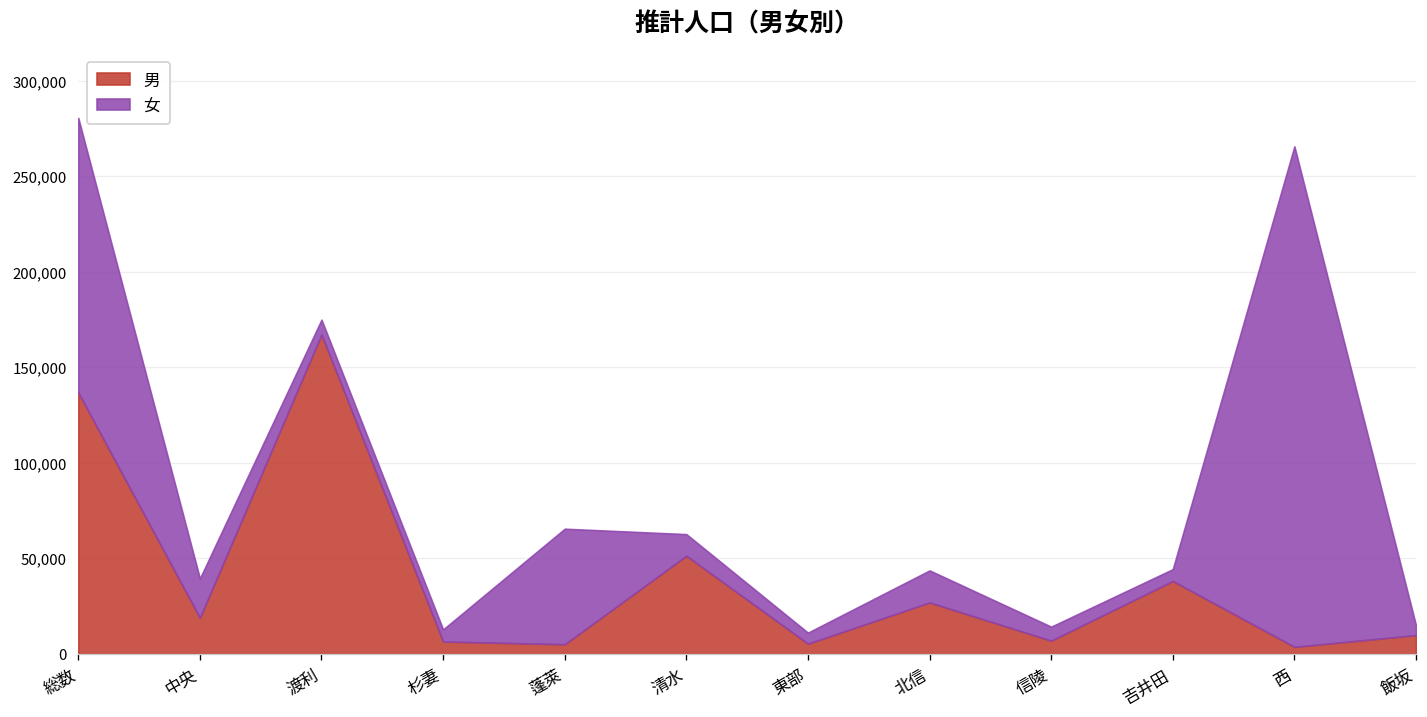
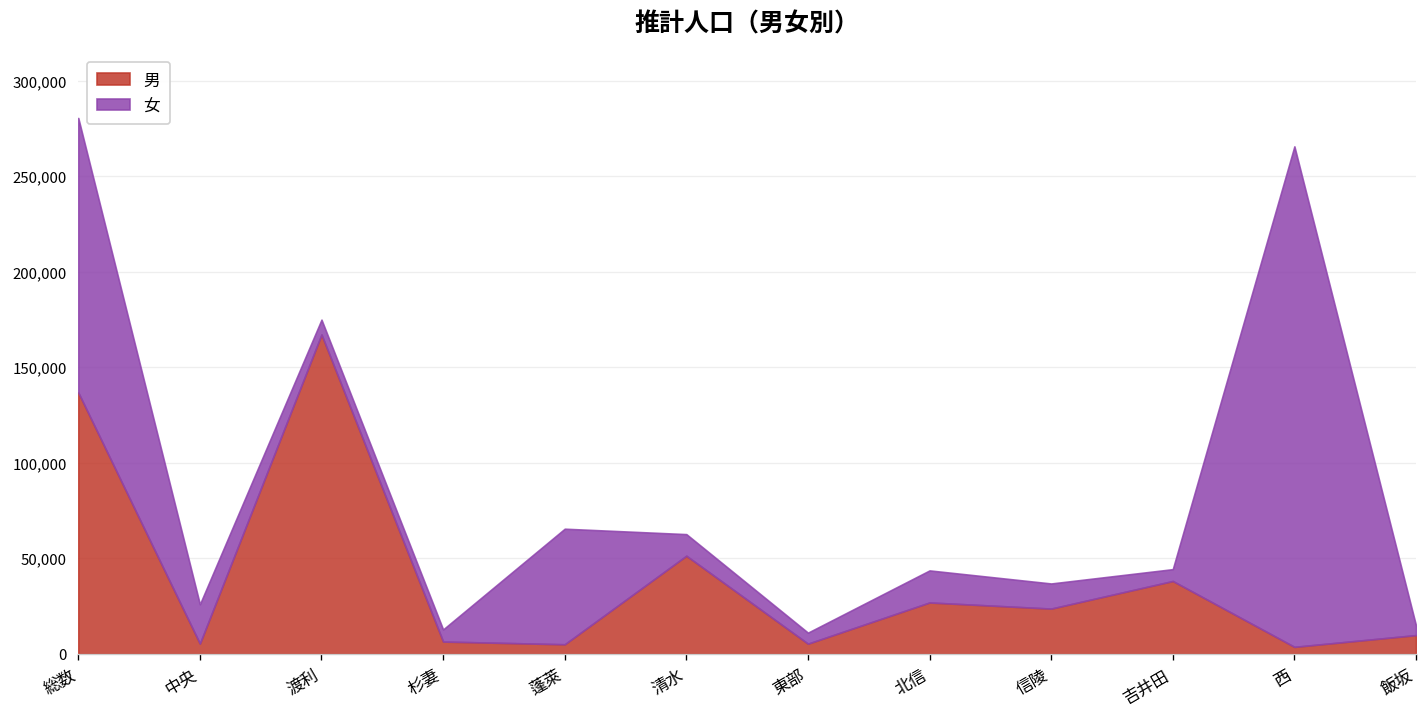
男, 中央: 19,000 -> 5,000
男, 信陵: 7,000 -> 24,000
女, 信陵: 7,000 -> 13,000
